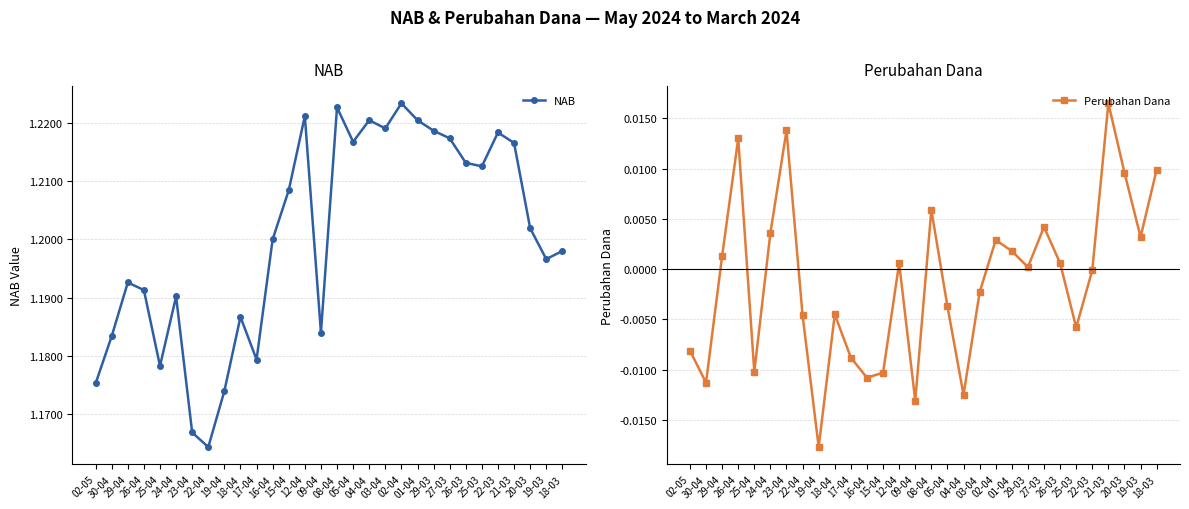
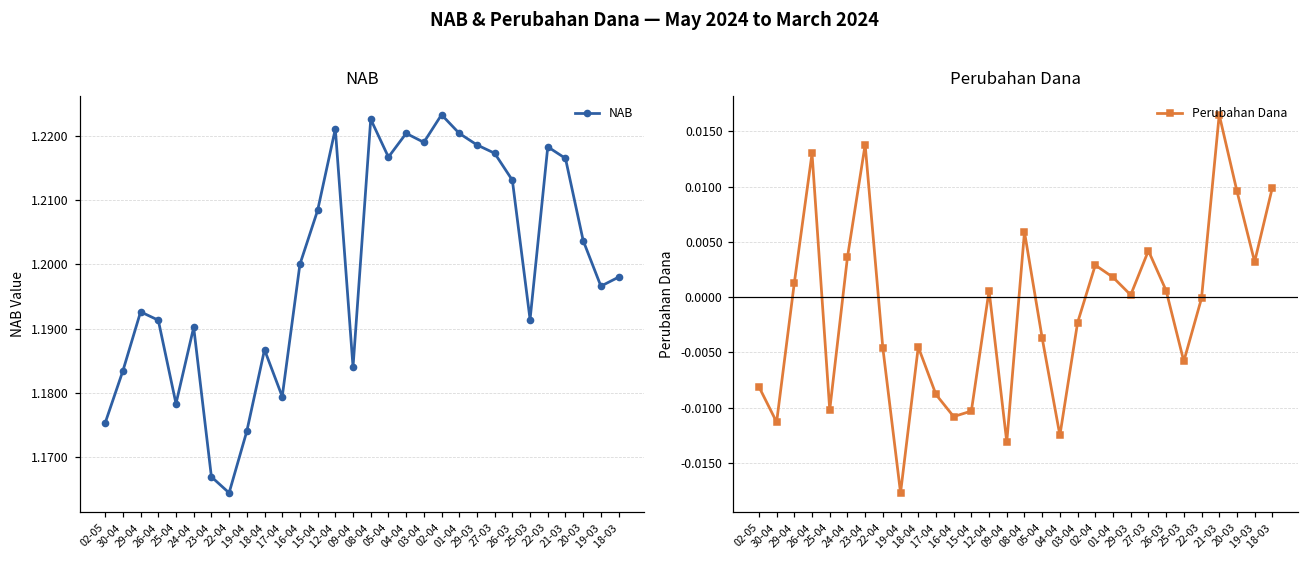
NAB, 25-03: 1.213 -> 1.191
NAB, 20-03: 1.202 -> 1.204
